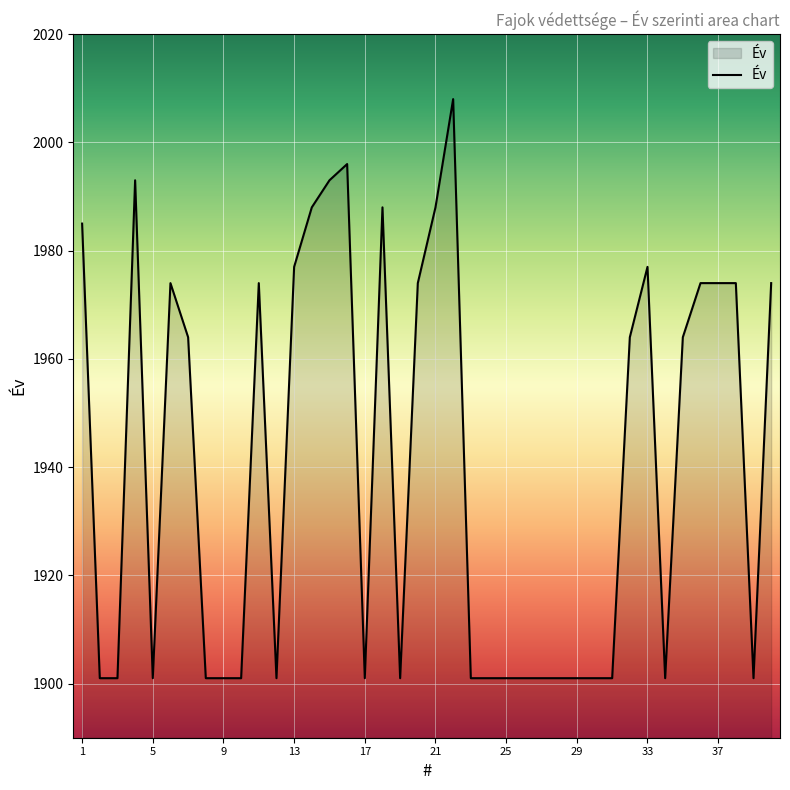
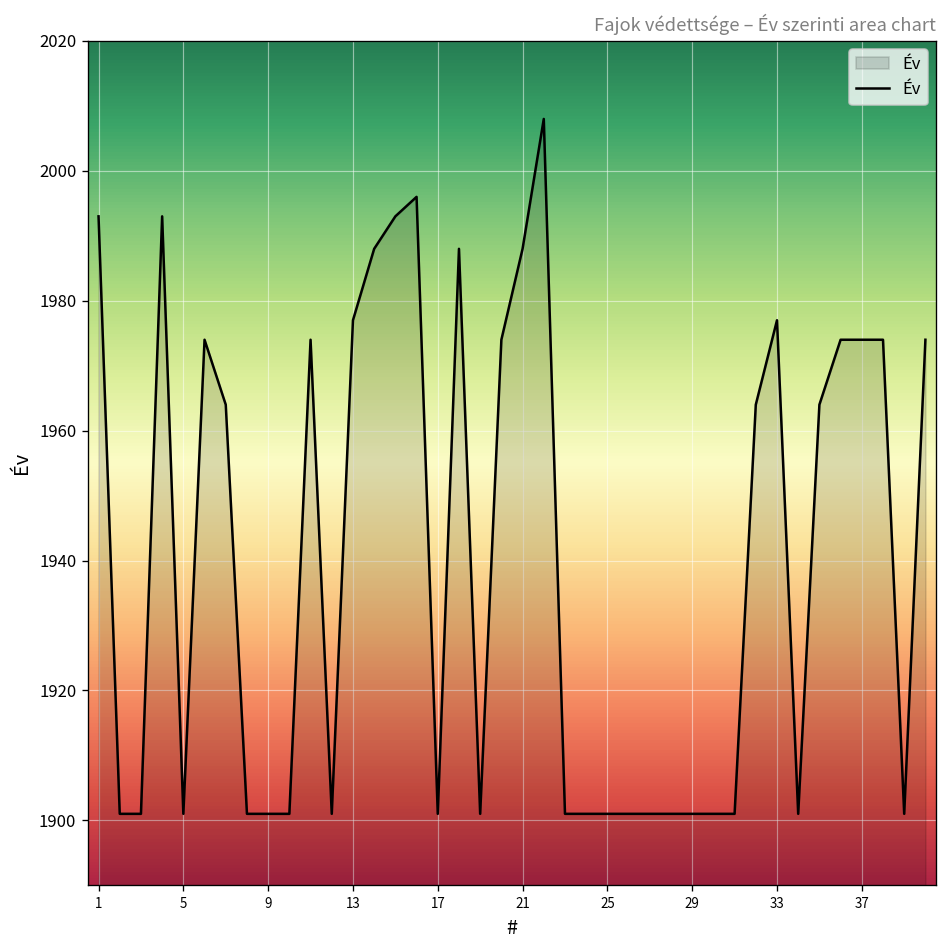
1: 1985 -> 1993
